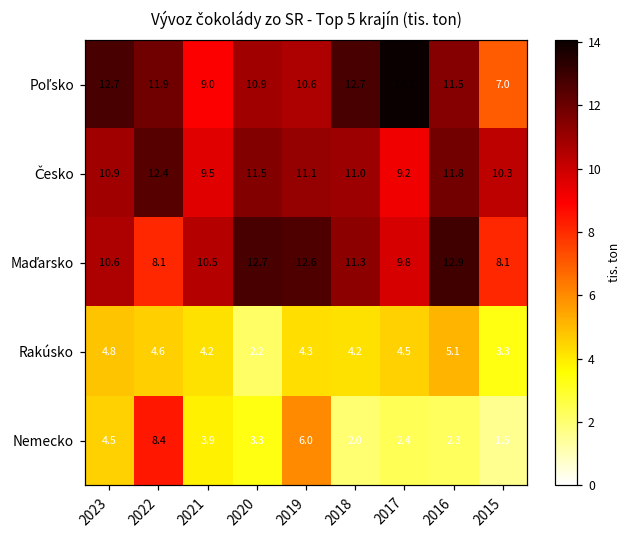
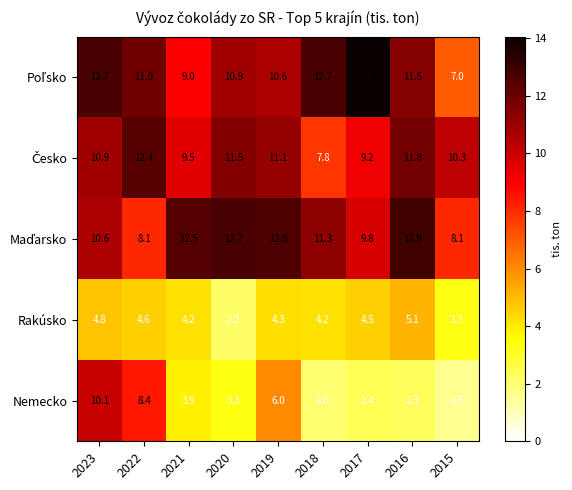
Česko, 2018: 11.0 -> 7.8
Maďarsko, 2021: 10.5 -> 12.5
Nemecko, 2023: 4.5 -> 10.1
